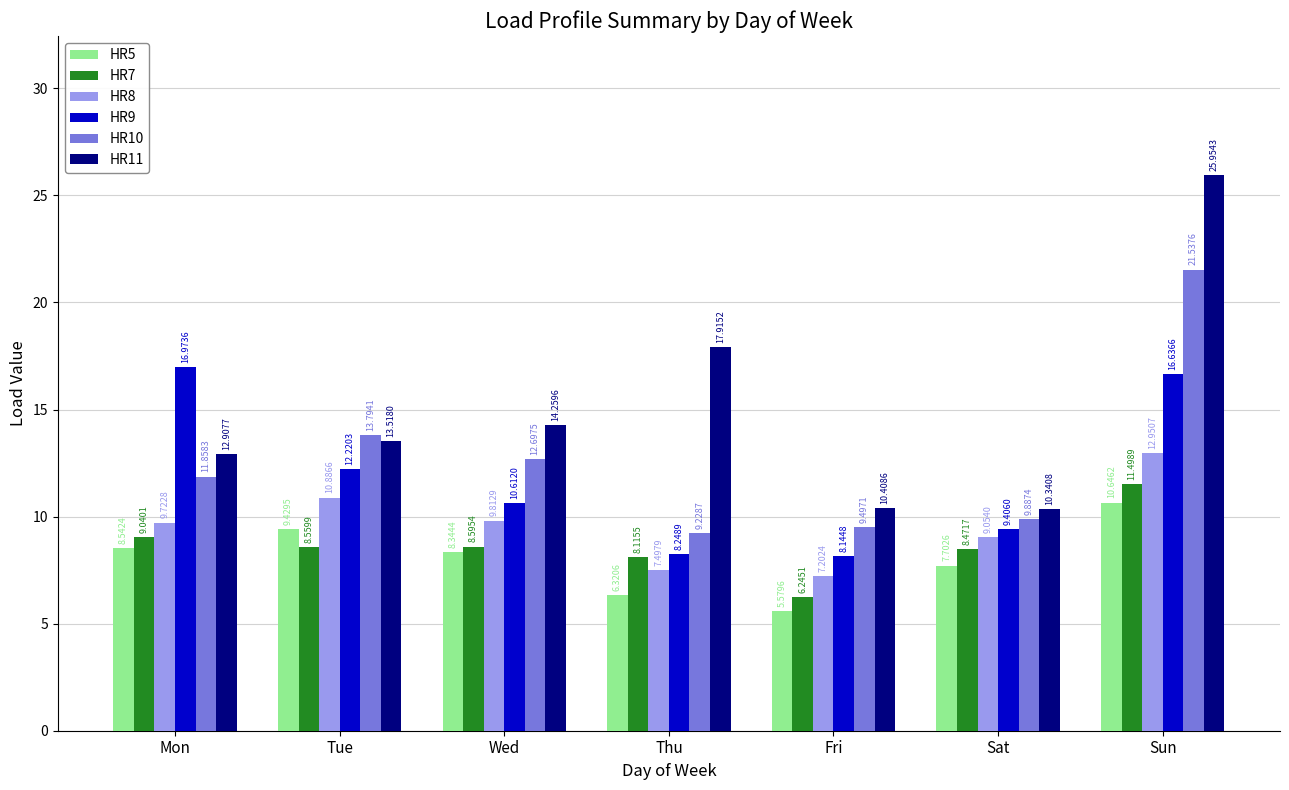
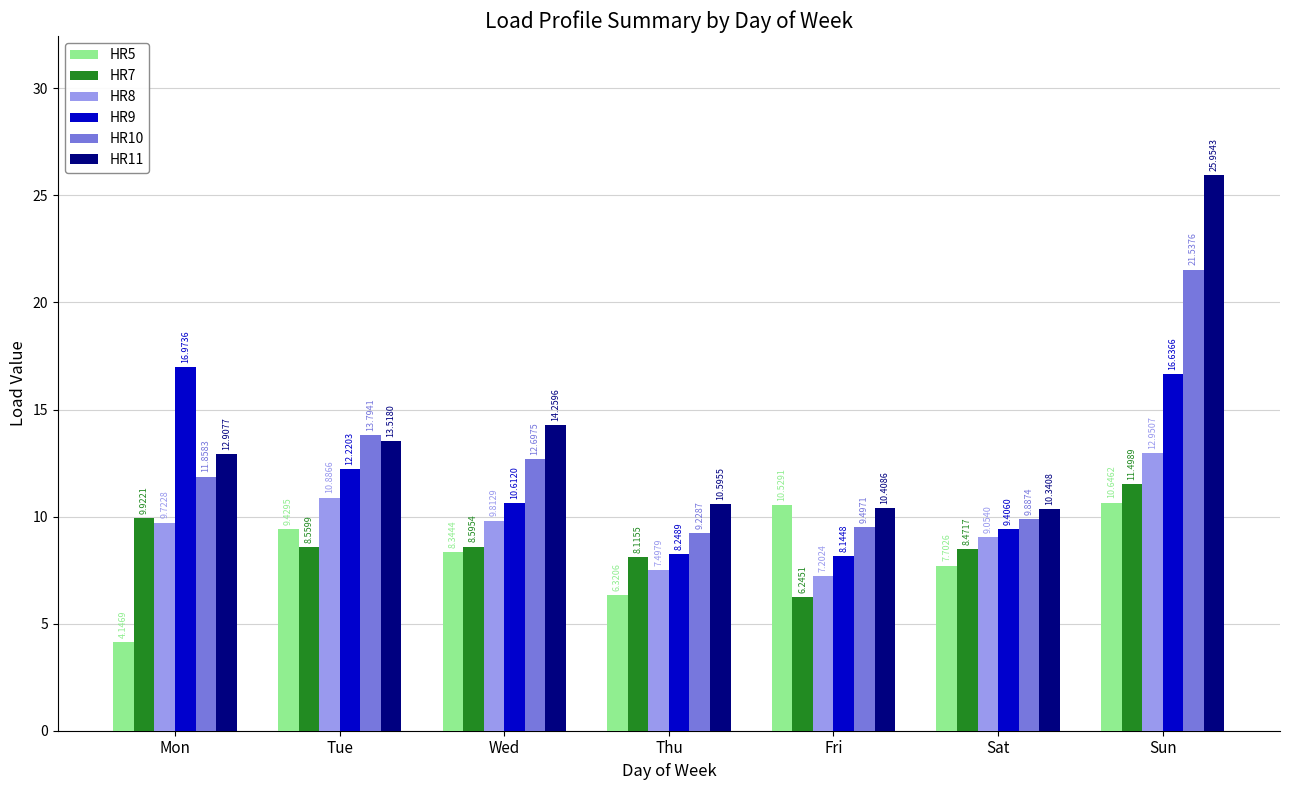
HR5, Mon: 8.5424 -> 4.1469
HR7, Mon: 9.0401 -> 9.9221
HR11, Thu: 17.9152 -> 10.5955
HR5, Fri: 5.5796 -> 10.5291
